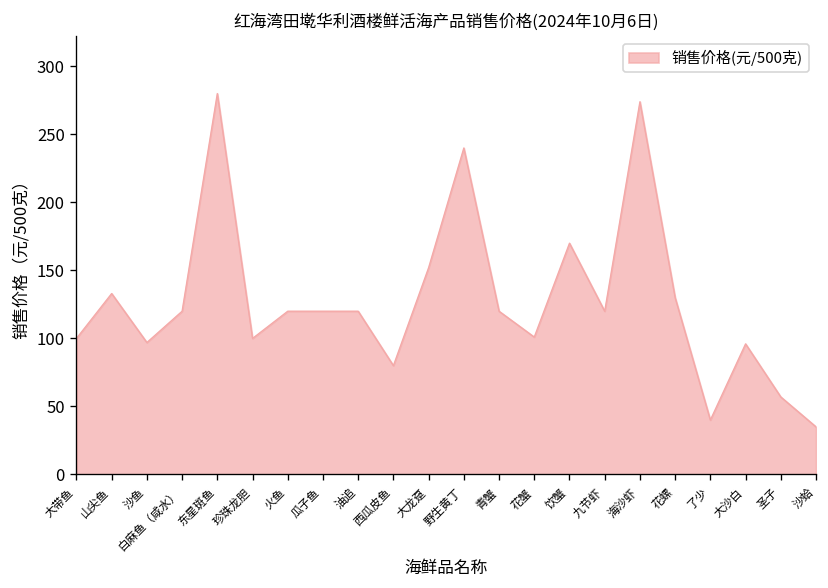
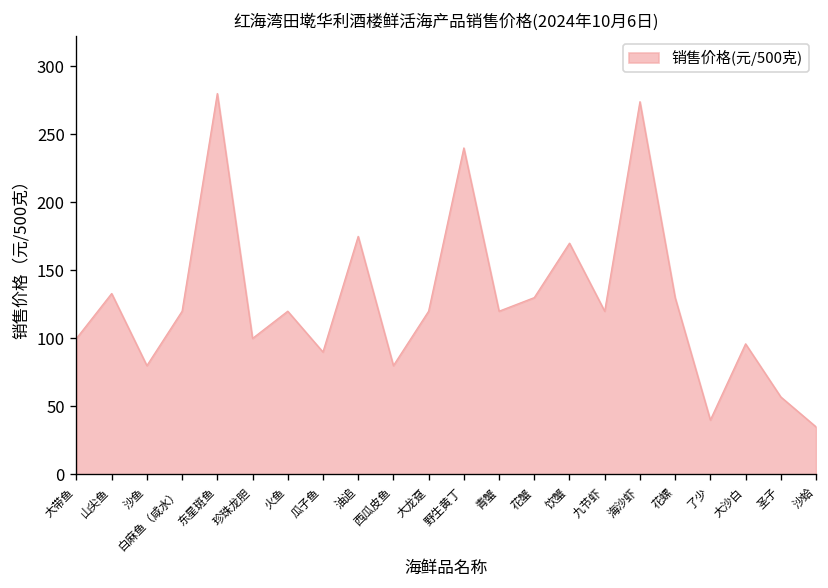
沙鱼: 97 -> 80
瓜子鱼: 120 -> 90
油追: 120 -> 175
大龙趸: 152 -> 120
花蟹: 101 -> 130
